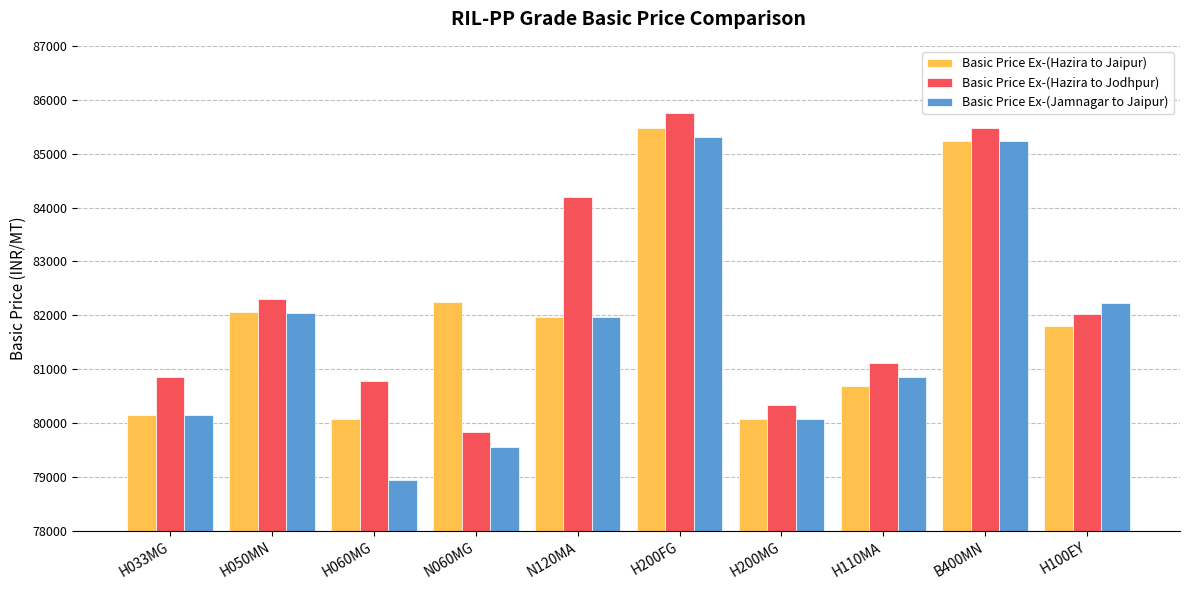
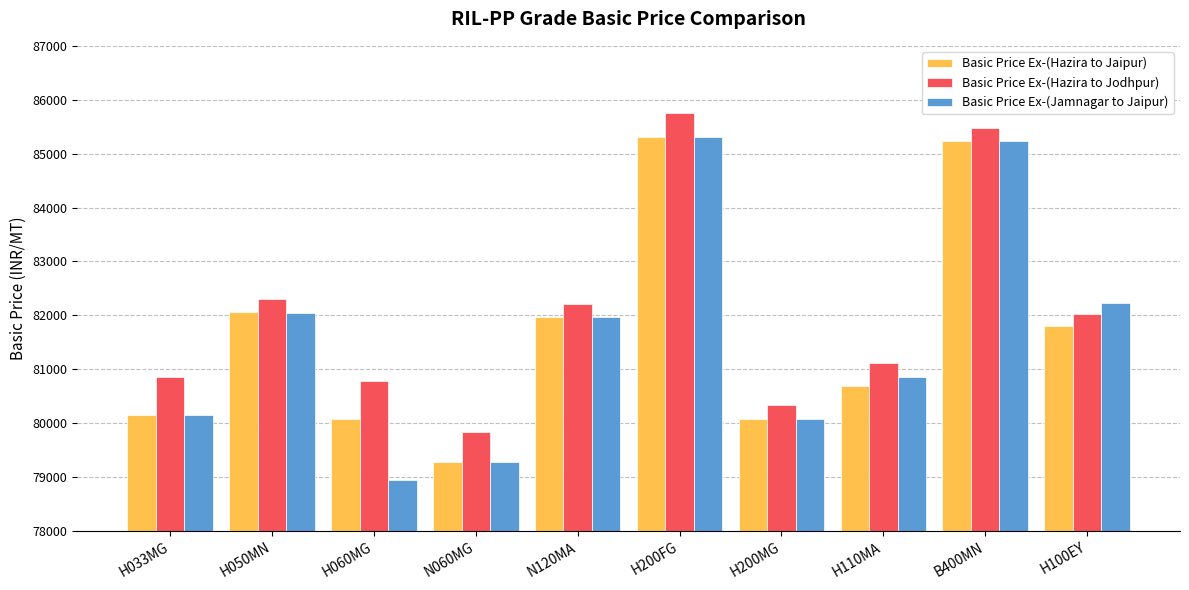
Basic Price Ex-(Hazira to Jaipur), N060MG: 82200 -> 79300
Basic Price Ex-(Jamnagar to Jaipur), N060MG: 79600 -> 79300
Basic Price Ex-(Hazira to Jodhpur), N120MA: 84200 -> 82200
Basic Price Ex-(Hazira to Jaipur), H200FG: 85500 -> 85300
